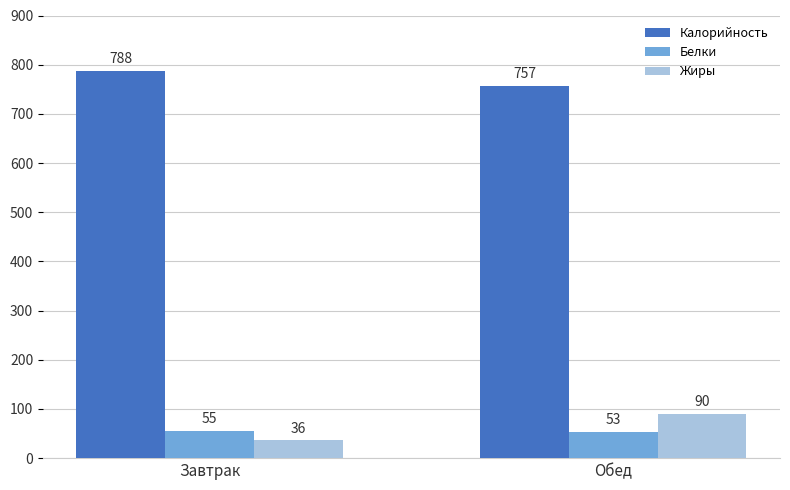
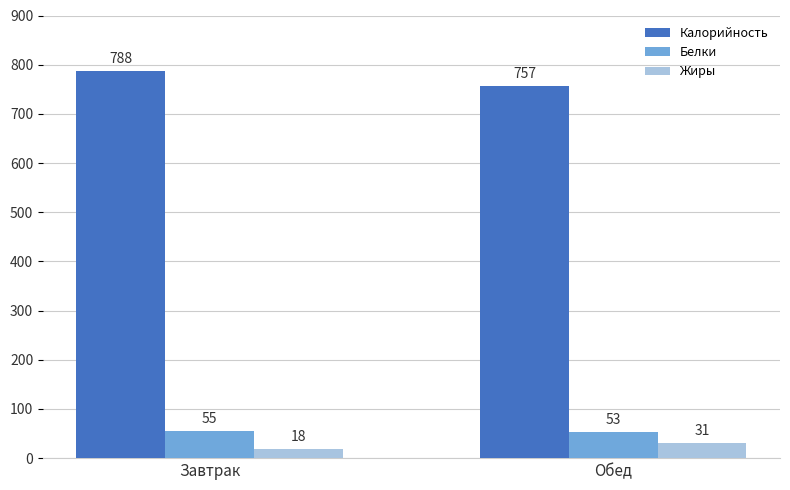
Жиры, Завтрак: 36 -> 18
Жиры, Обед: 90 -> 31
